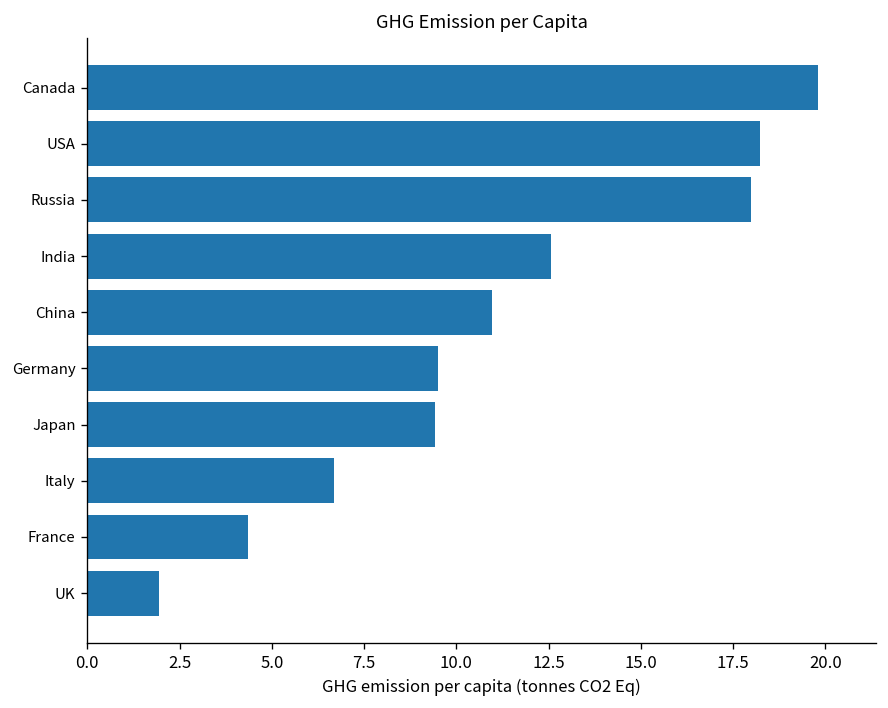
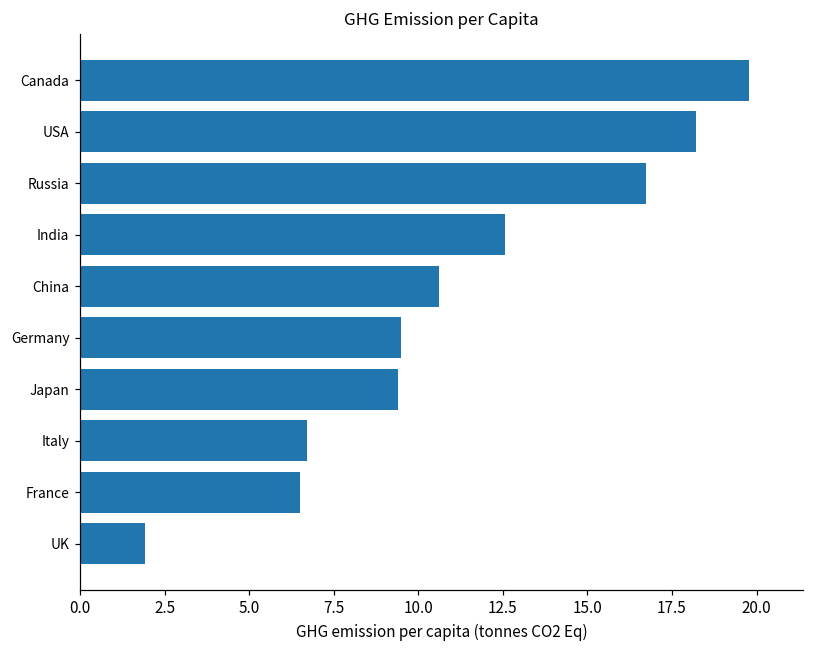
Russia: 18.0 -> 16.7
China: 11.0 -> 10.6
France: 4.4 -> 6.5
